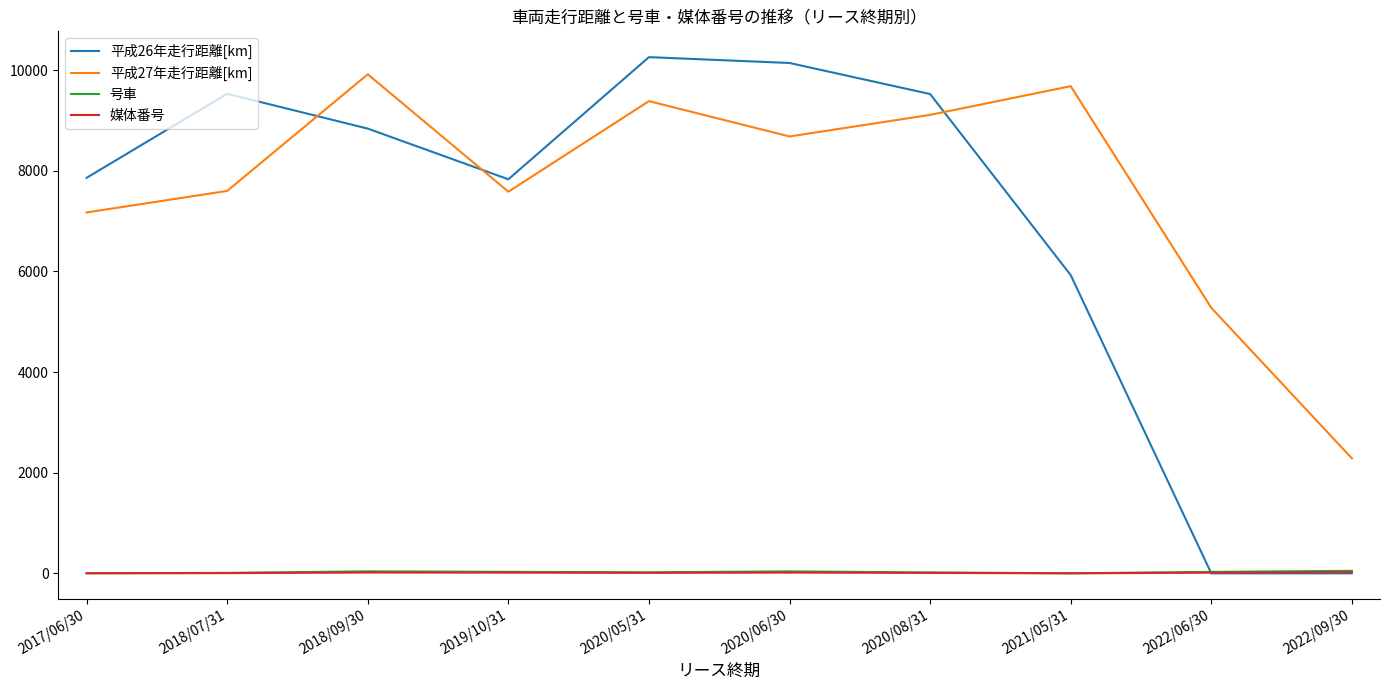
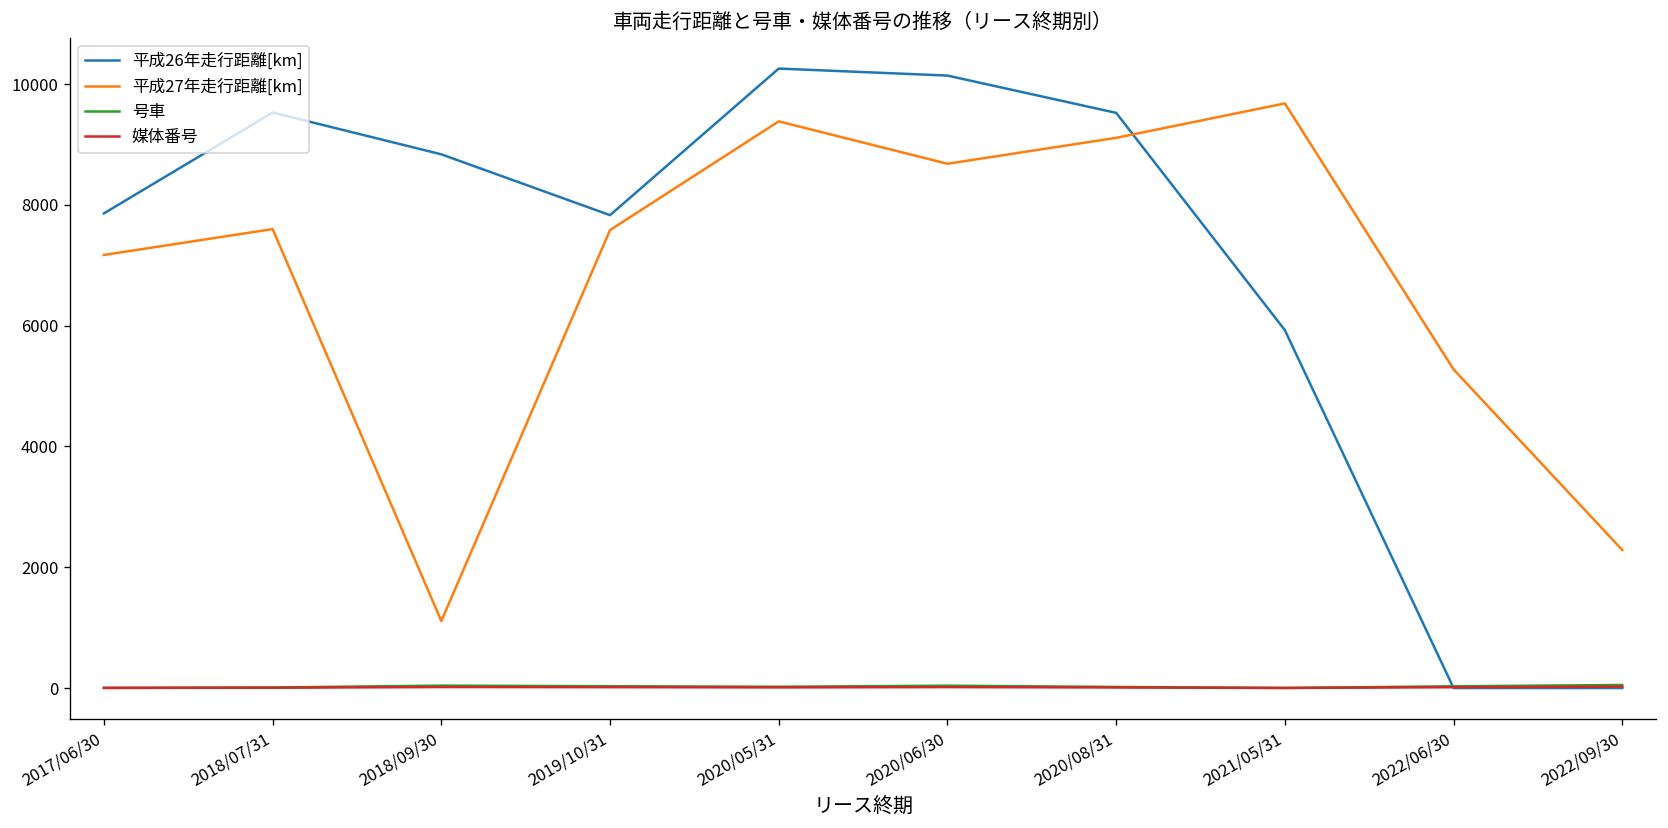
平成27年走行距離[km], 2018/09/30: 9900 -> 1100
